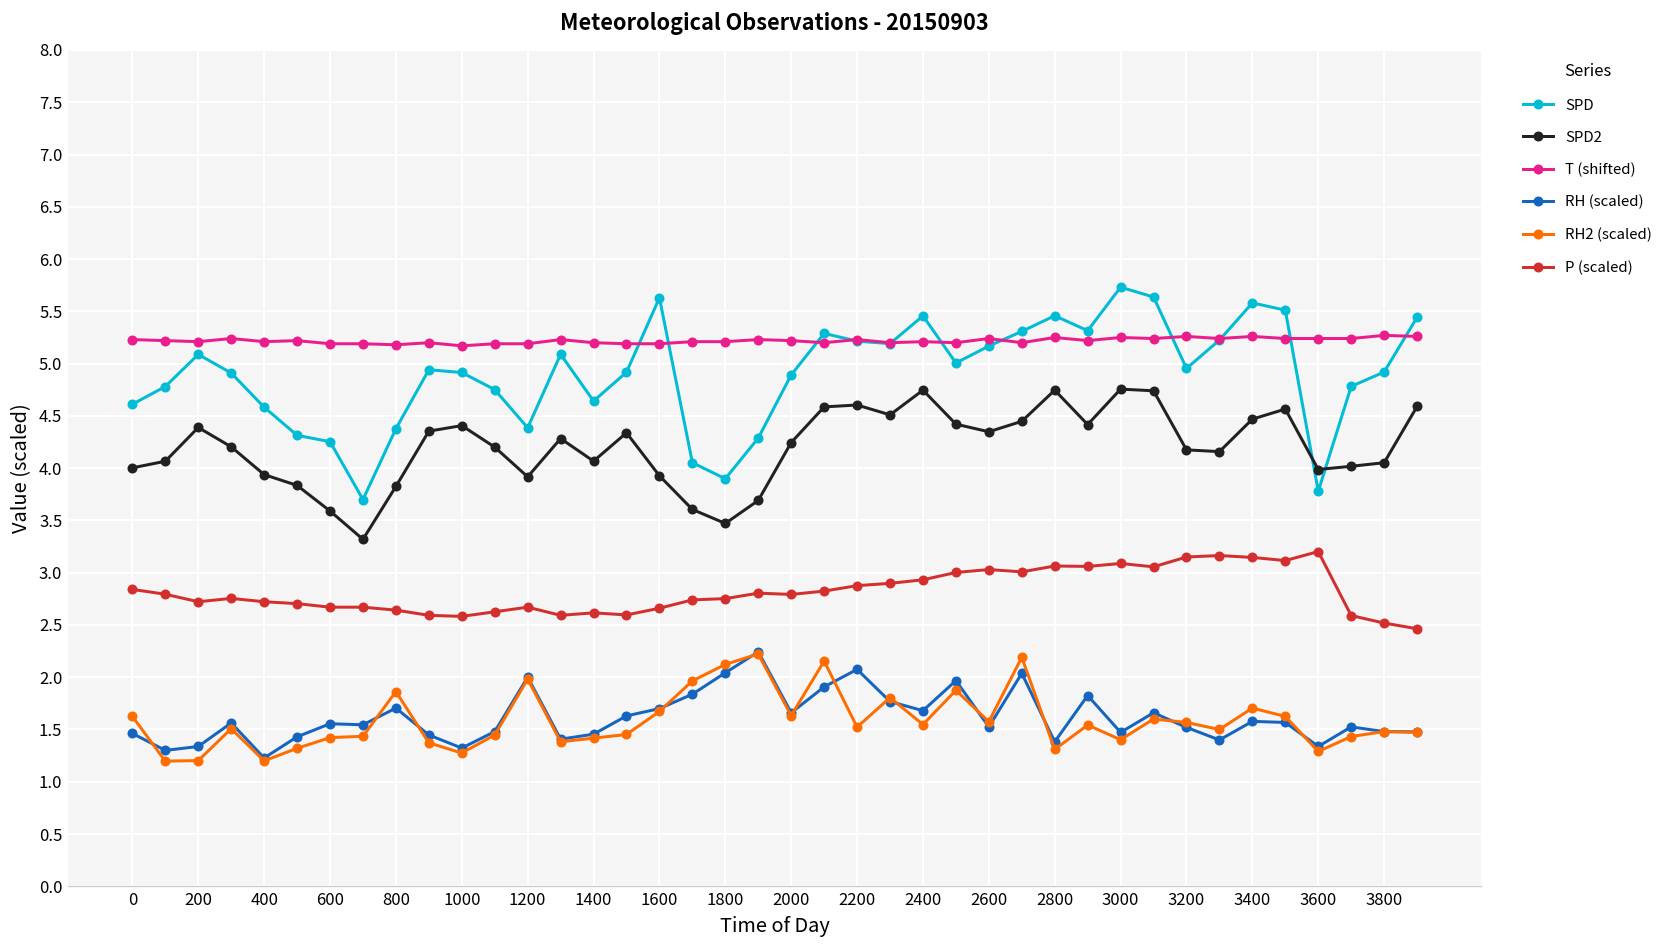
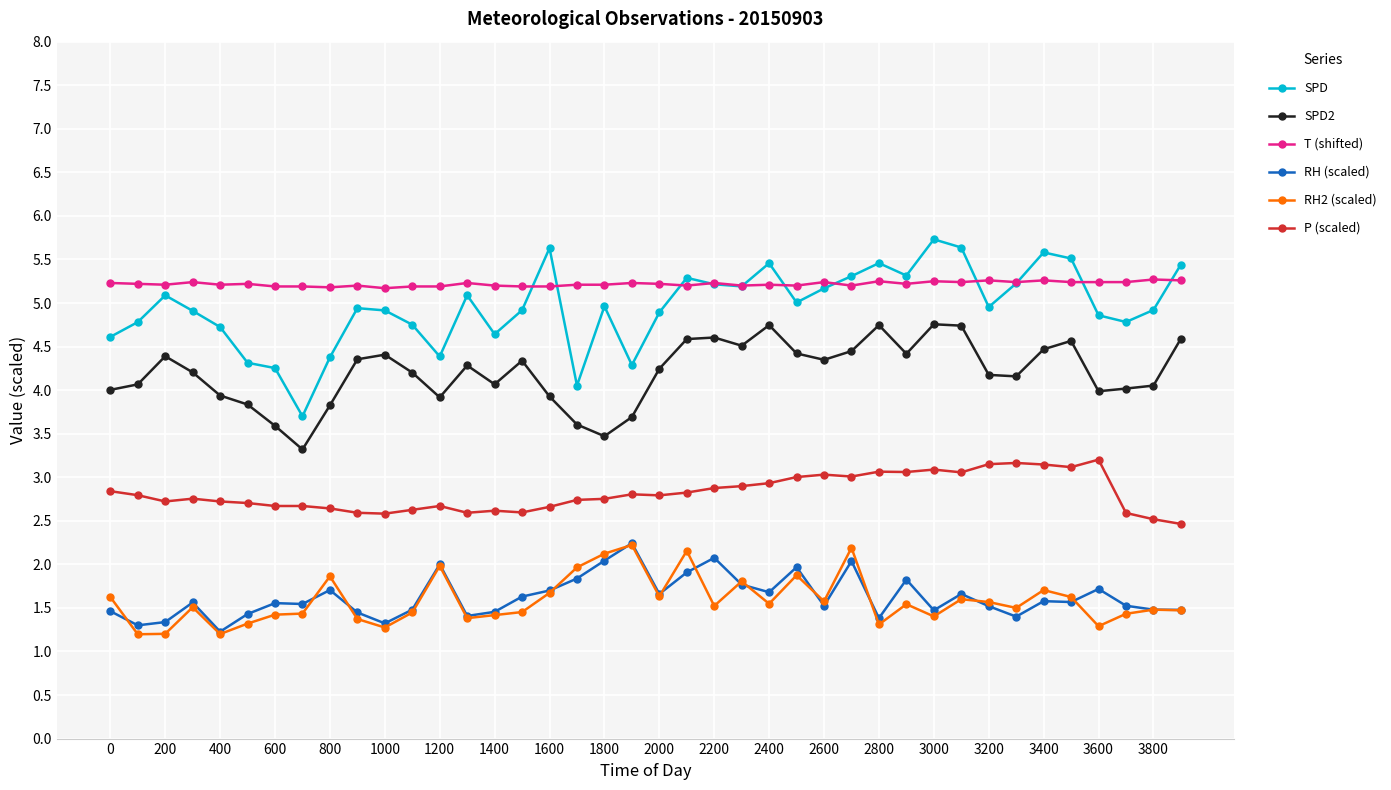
SPD, 400: 4.6 -> 4.7
SPD, 1800: 3.9 -> 5.0
SPD, 3600: 3.8 -> 4.9
RH (scaled), 3600: 1.3 -> 1.7
